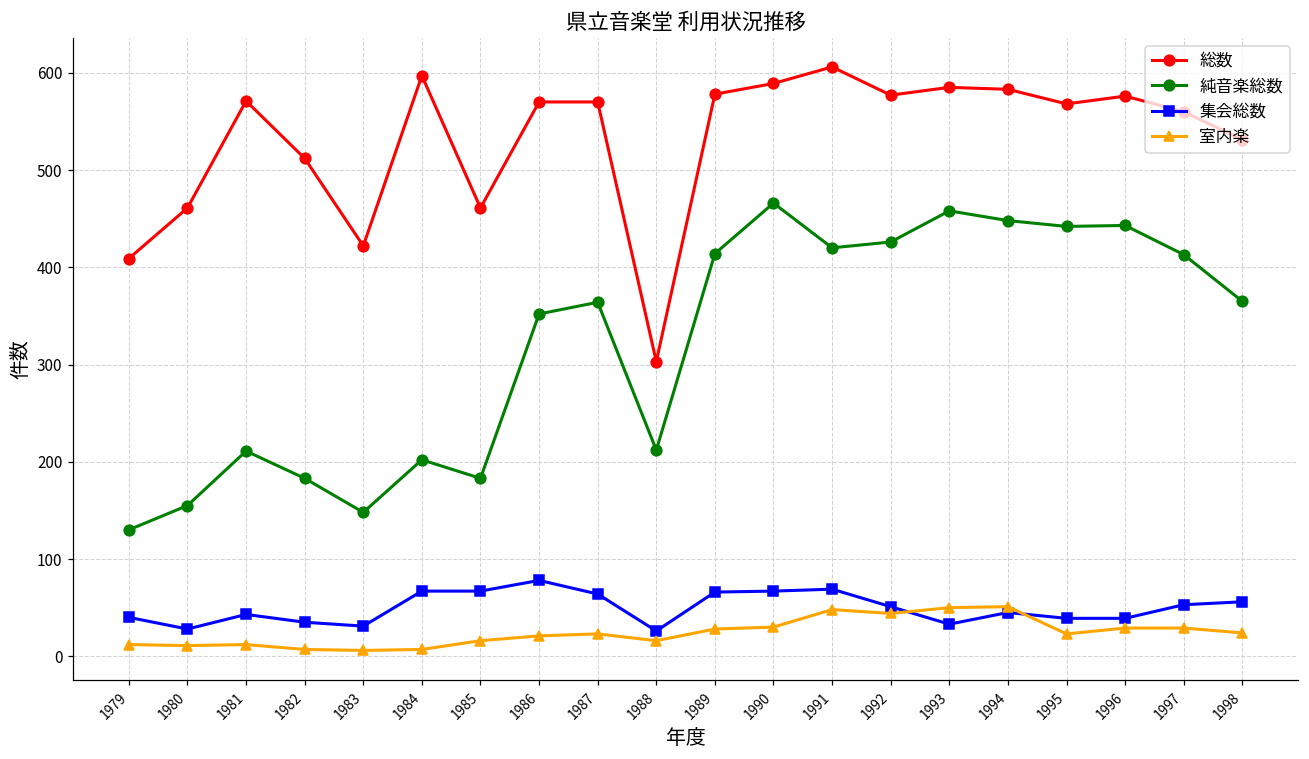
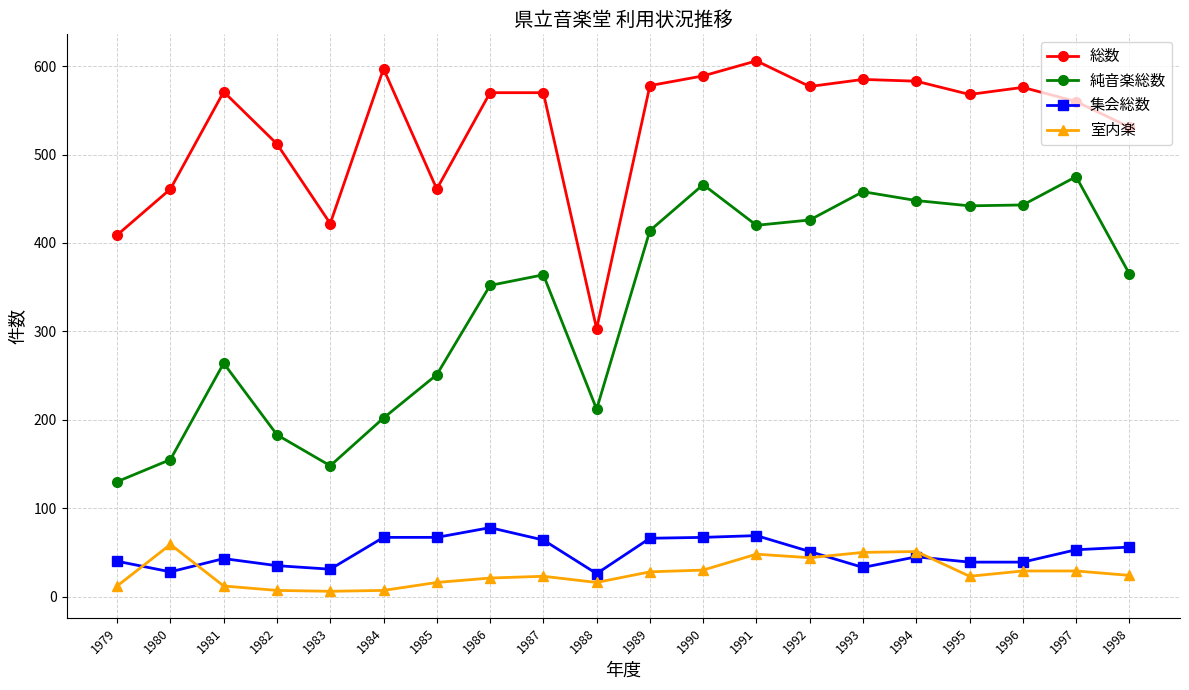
室内楽, 1980: 10 -> 60
純音楽総数, 1981: 210 -> 260
純音楽総数, 1985: 180 -> 250
純音楽総数, 1997: 410 -> 480
